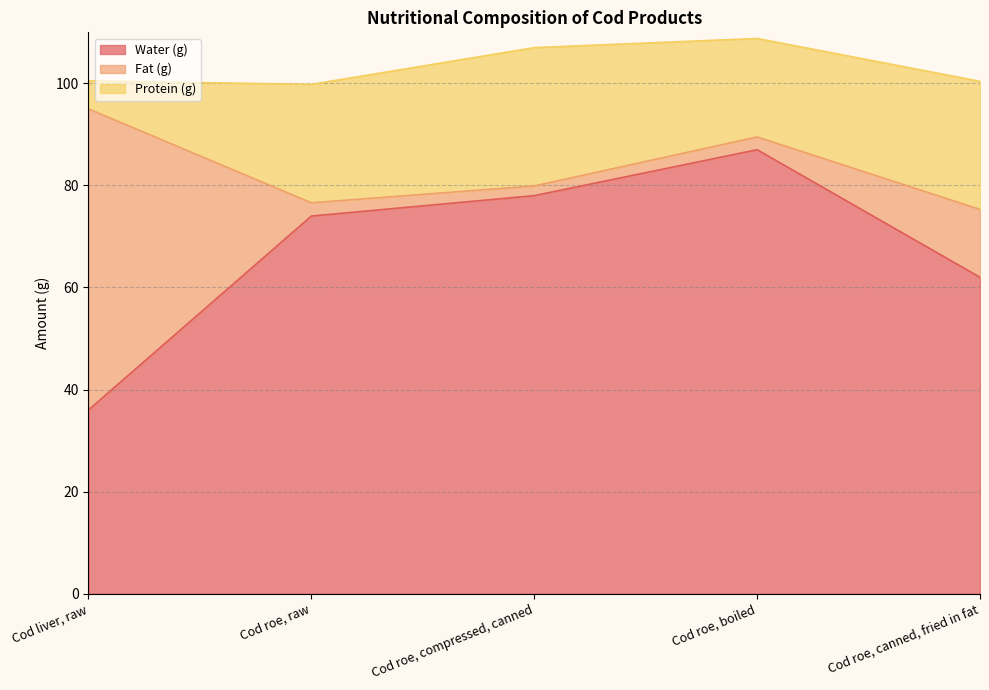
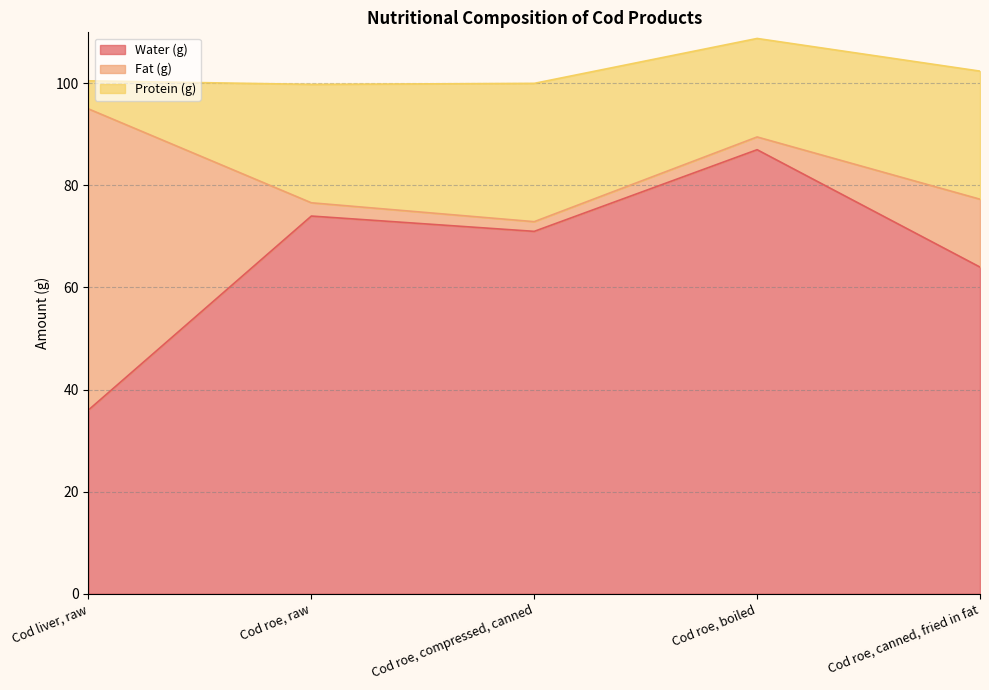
Water (g), Cod roe, compressed, canned: 78 -> 71
Water (g), Cod roe, canned, fried in fat: 62 -> 64
